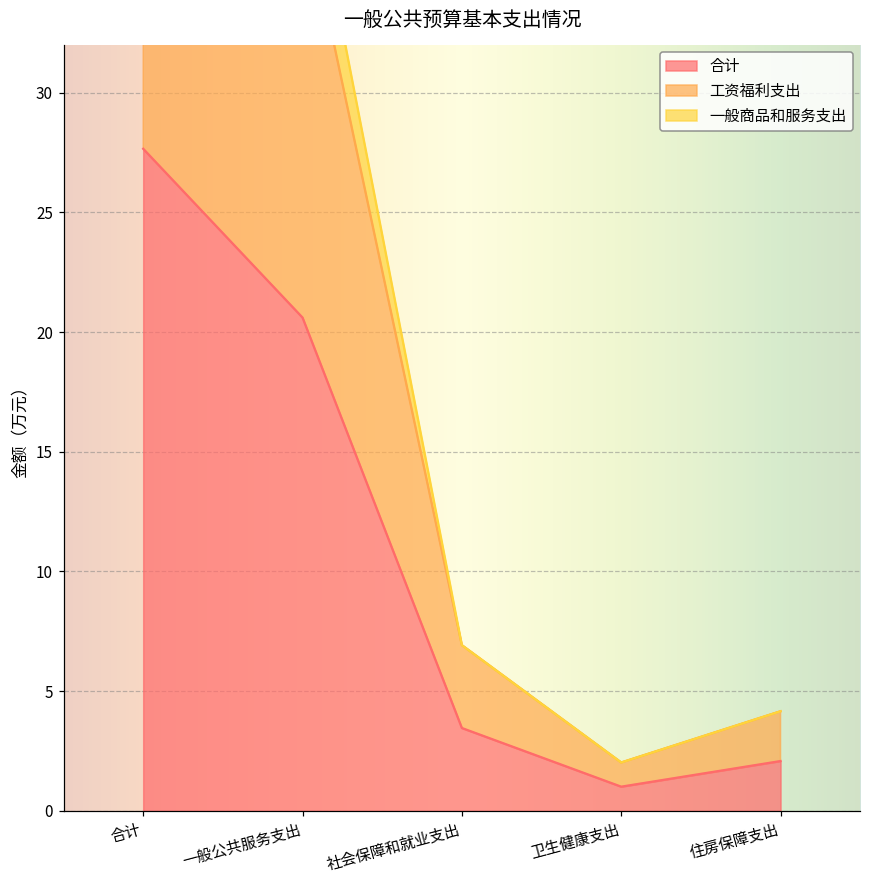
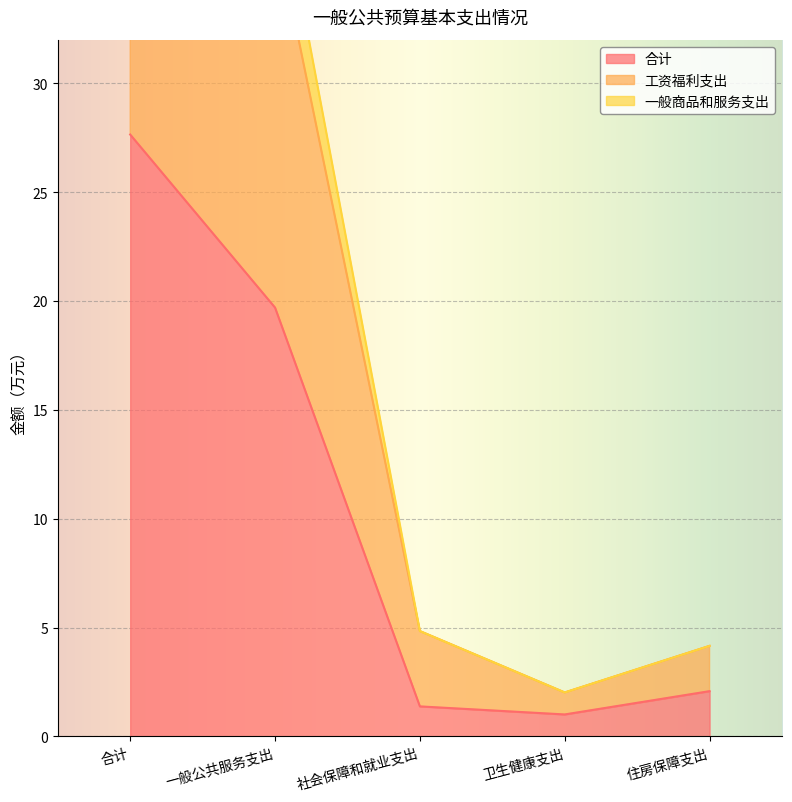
合计, 一般公共服务支出: 20.6 -> 19.7
合计, 社会保障和就业支出: 3.5 -> 1.4
